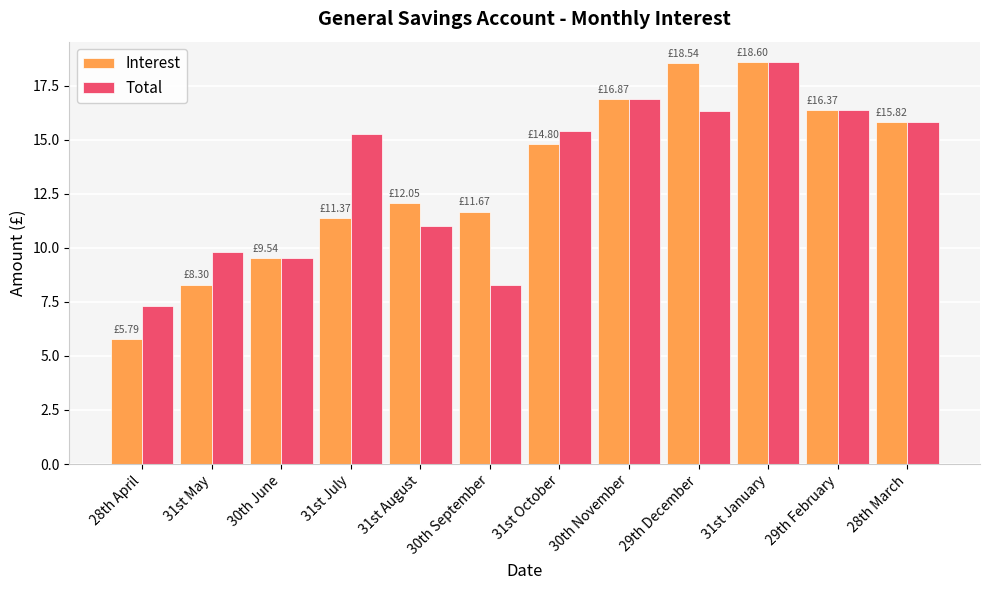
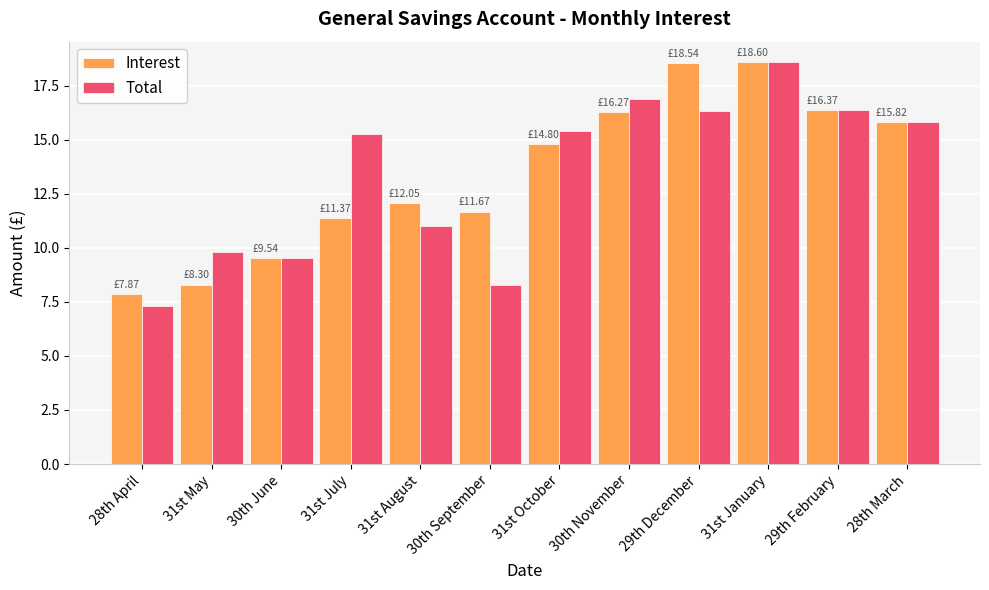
Interest, 28th April: £5.79 -> £7.87
Interest, 30th November: £16.87 -> £16.27
